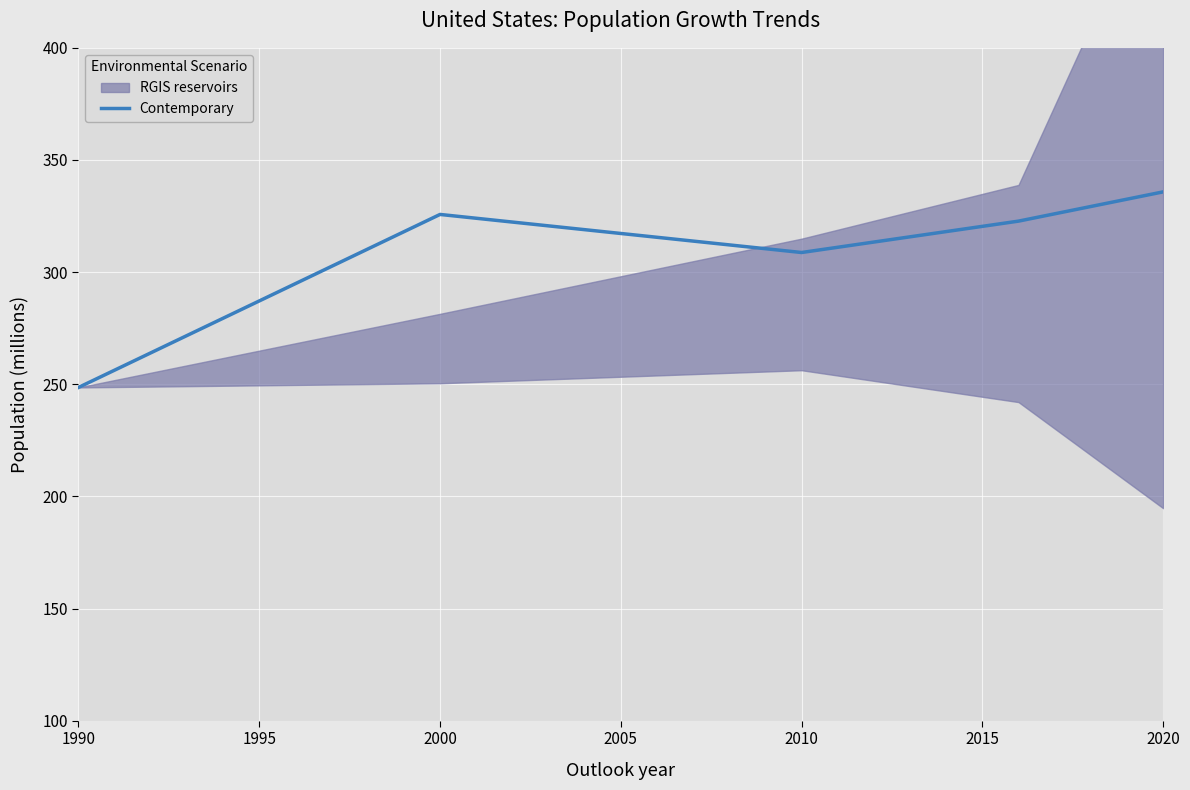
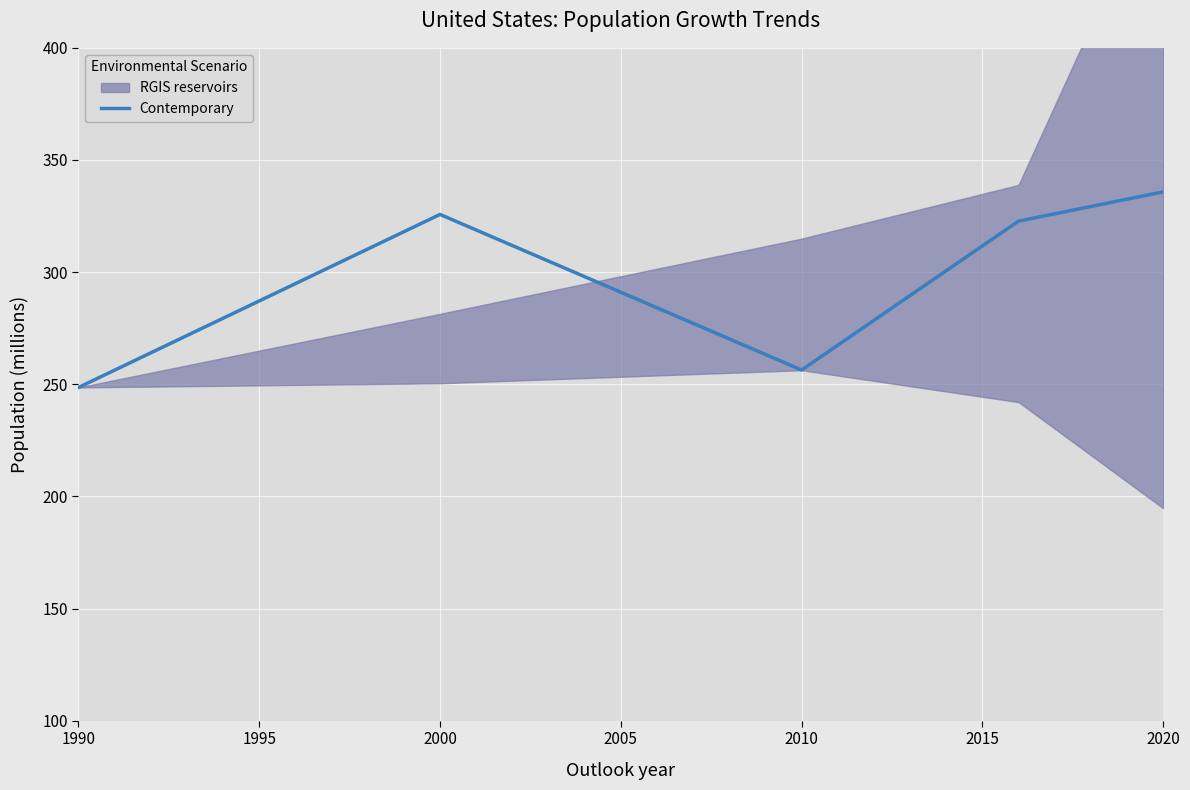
Contemporary, 2010: 309 -> 256
